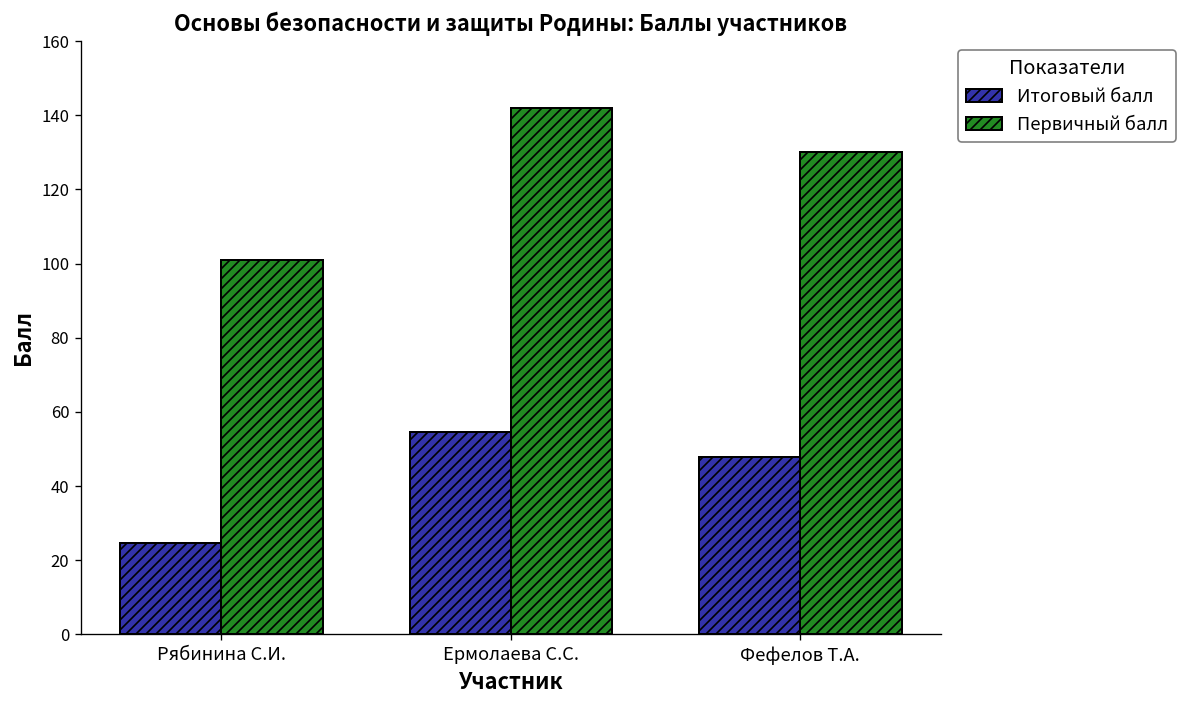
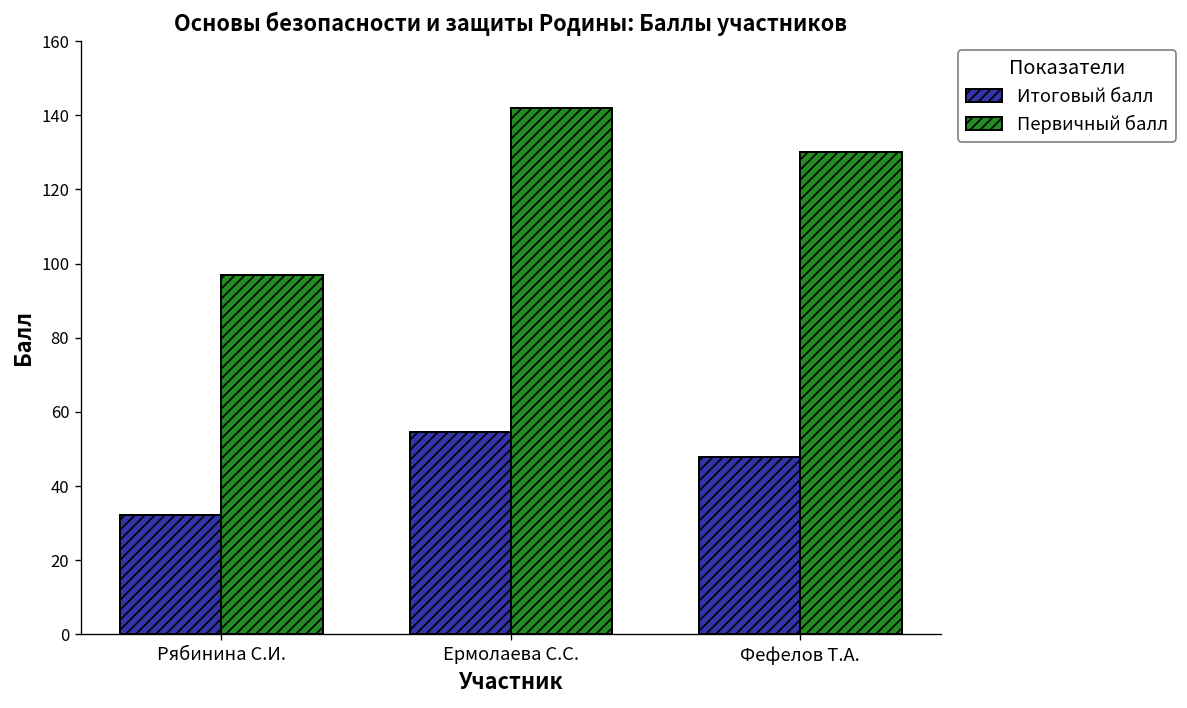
Итоговый балл, Рябинина С.И.: 25 -> 32
Первичный балл, Рябинина С.И.: 101 -> 97
